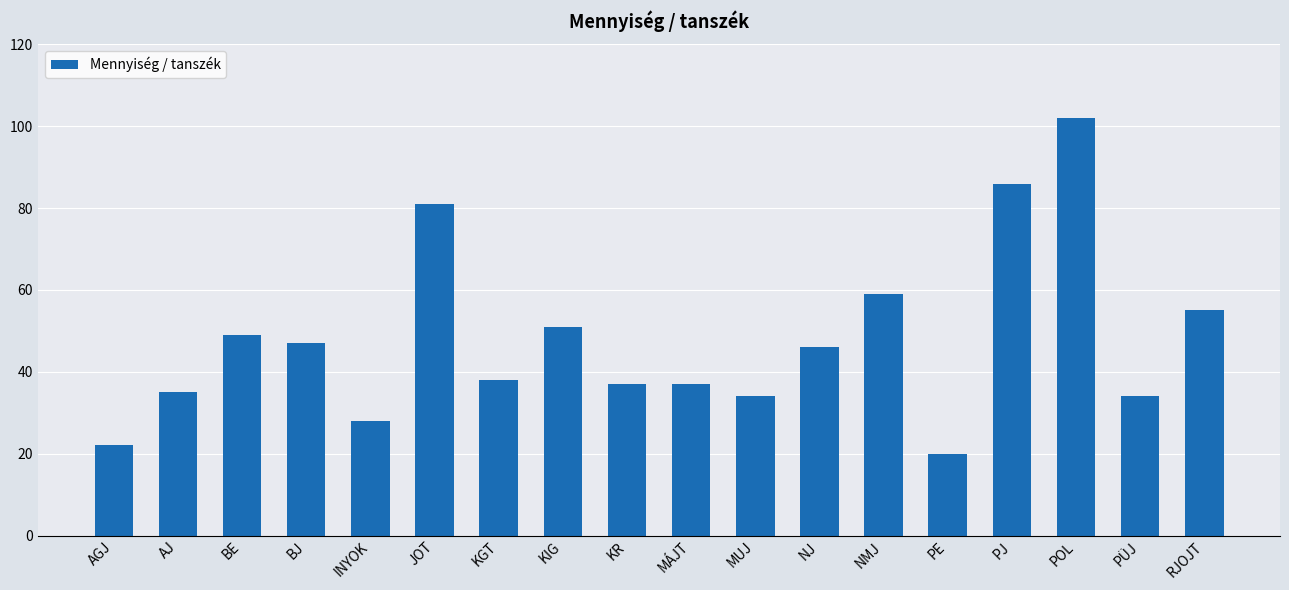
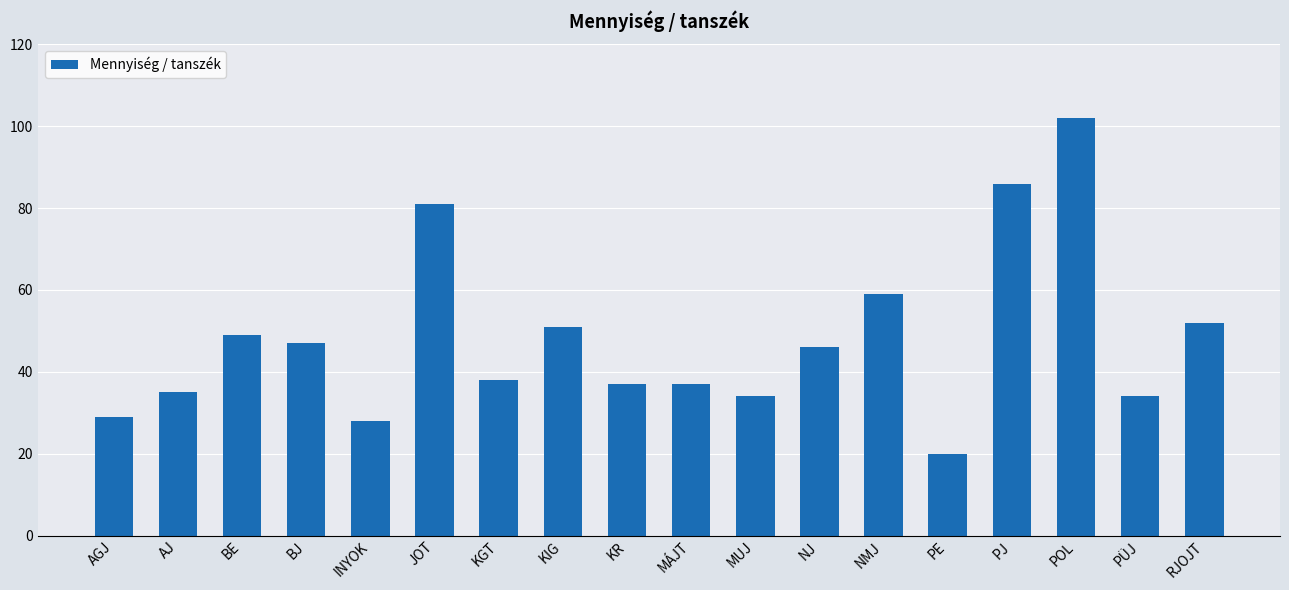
AGJ: 22 -> 29
RJOJT: 55 -> 52
